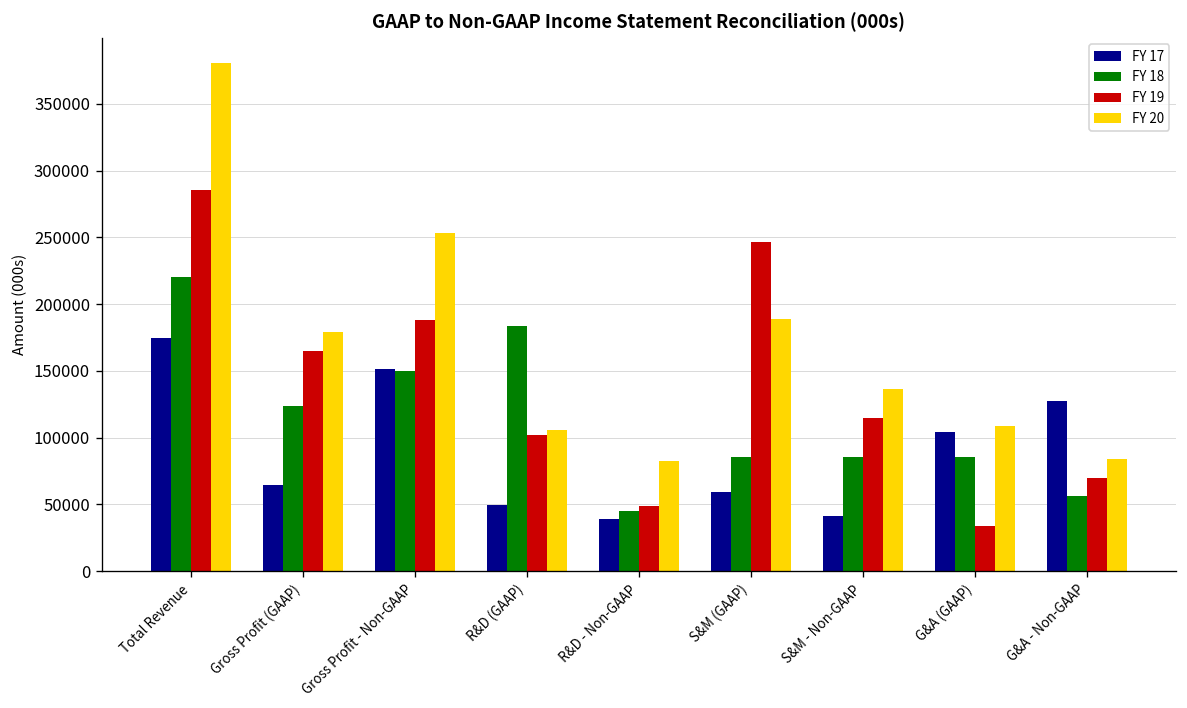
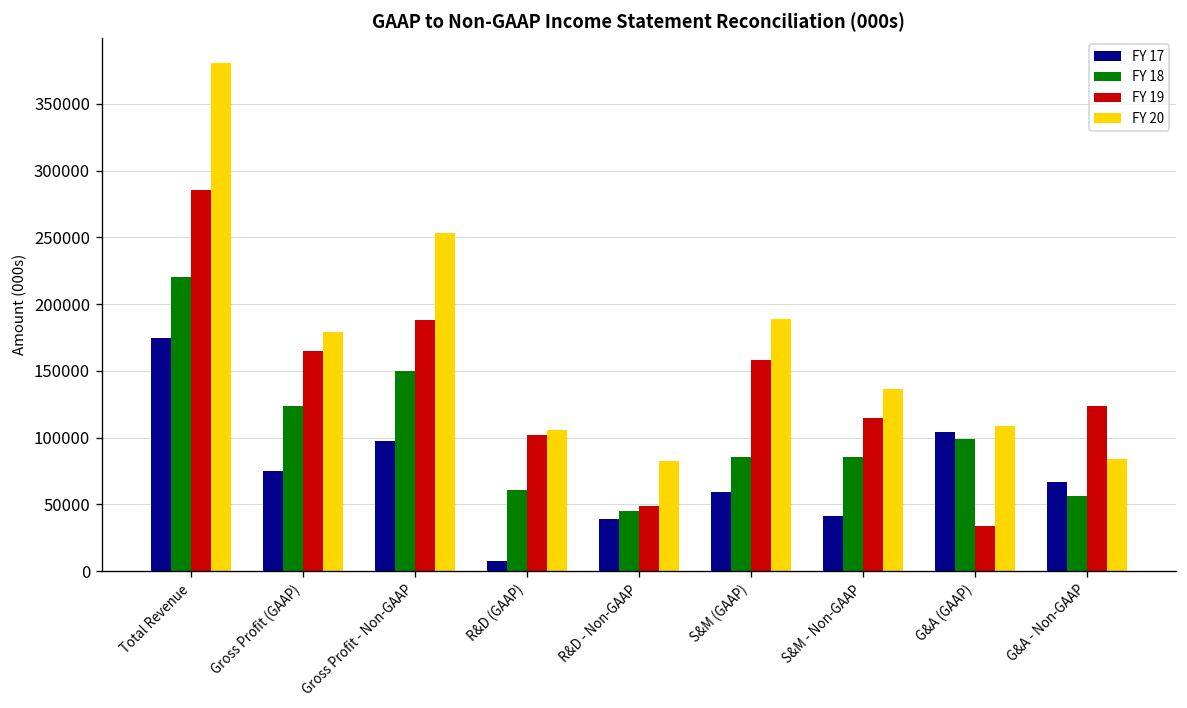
FY 17, Gross Profit (GAAP): 64000 -> 75000
FY 17, Gross Profit - Non-GAAP: 151000 -> 98000
FY 17, R&D (GAAP): 49000 -> 7000
FY 18, R&D (GAAP): 183000 -> 61000
FY 19, S&M (GAAP): 247000 -> 159000
FY 18, G&A (GAAP): 85000 -> 99000
FY 17, G&A - Non-GAAP: 128000 -> 67000
FY 19, G&A - Non-GAAP: 70000 -> 124000
